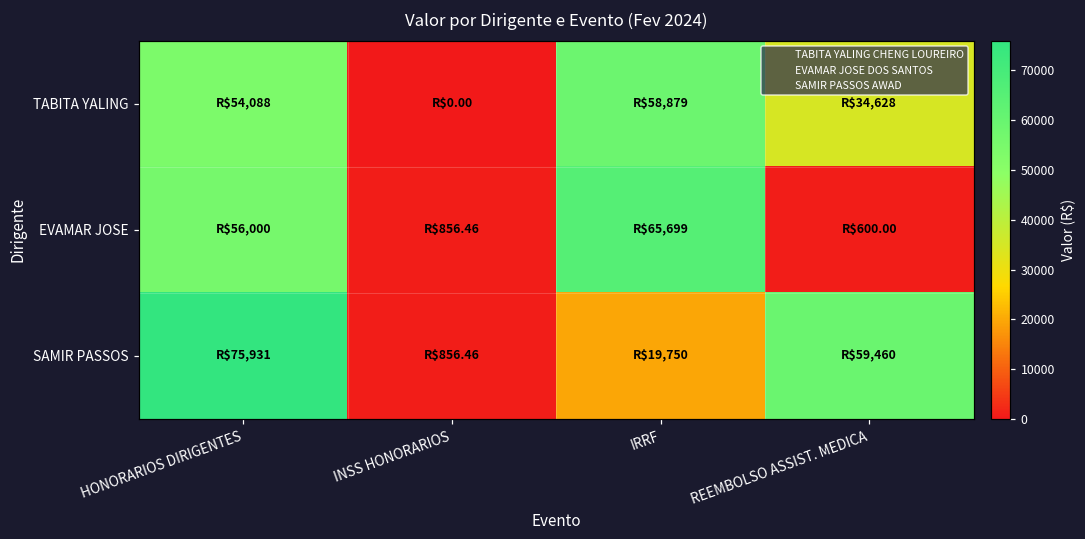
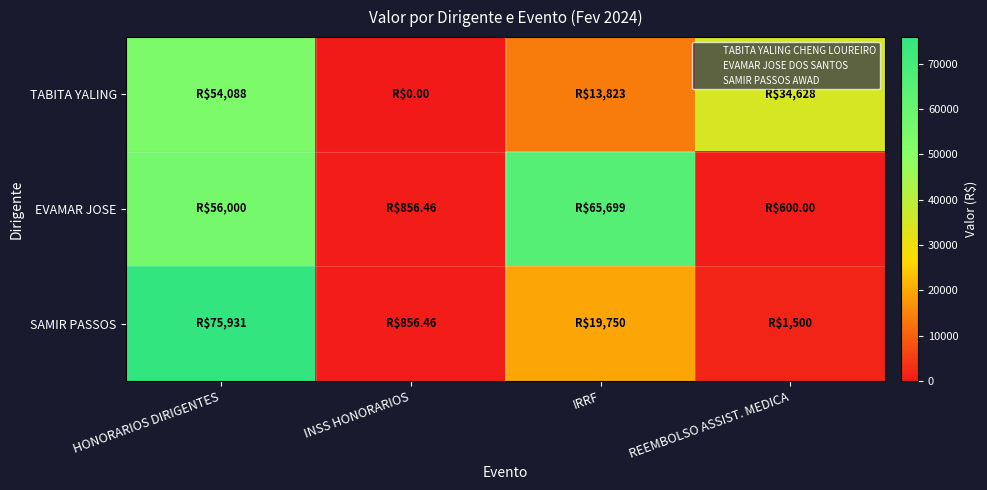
TABITA YALING, IRRF: $58,879 -> $13,823
SAMIR PASSOS, REEMBOLSO ASSIST. MEDICA: $59,460 -> $1,500
